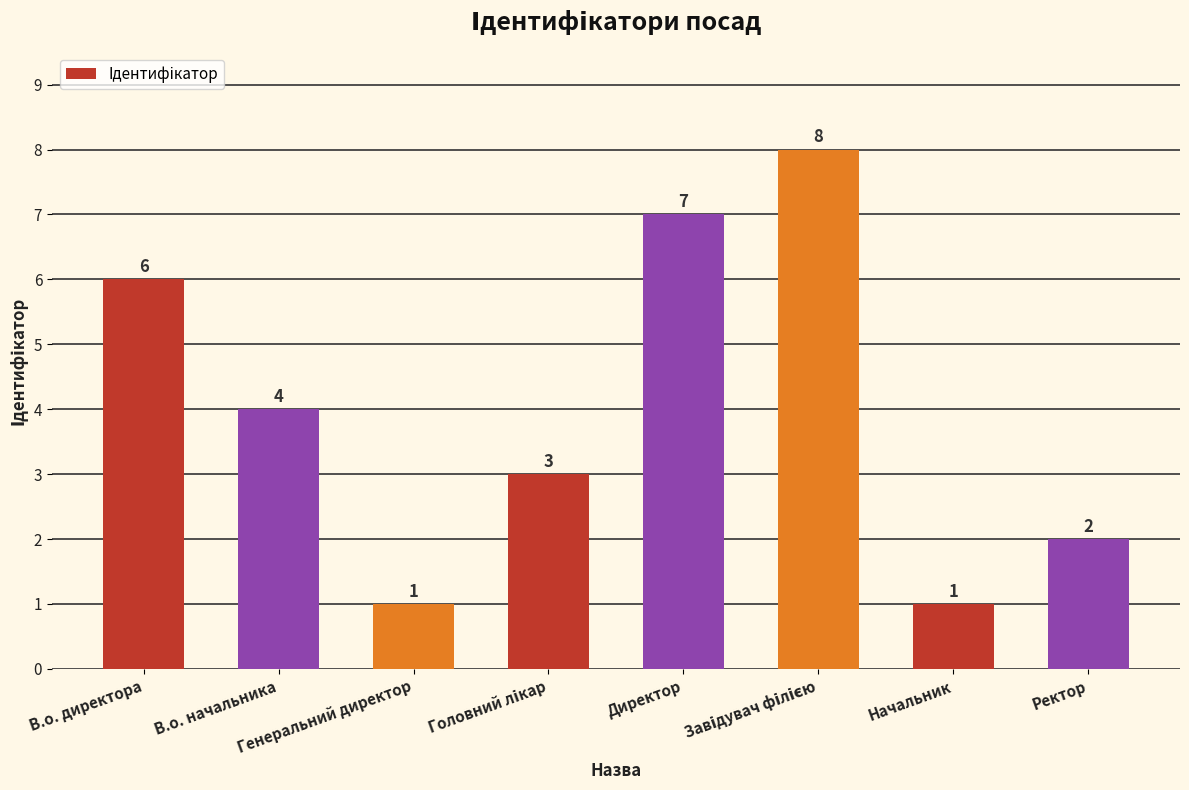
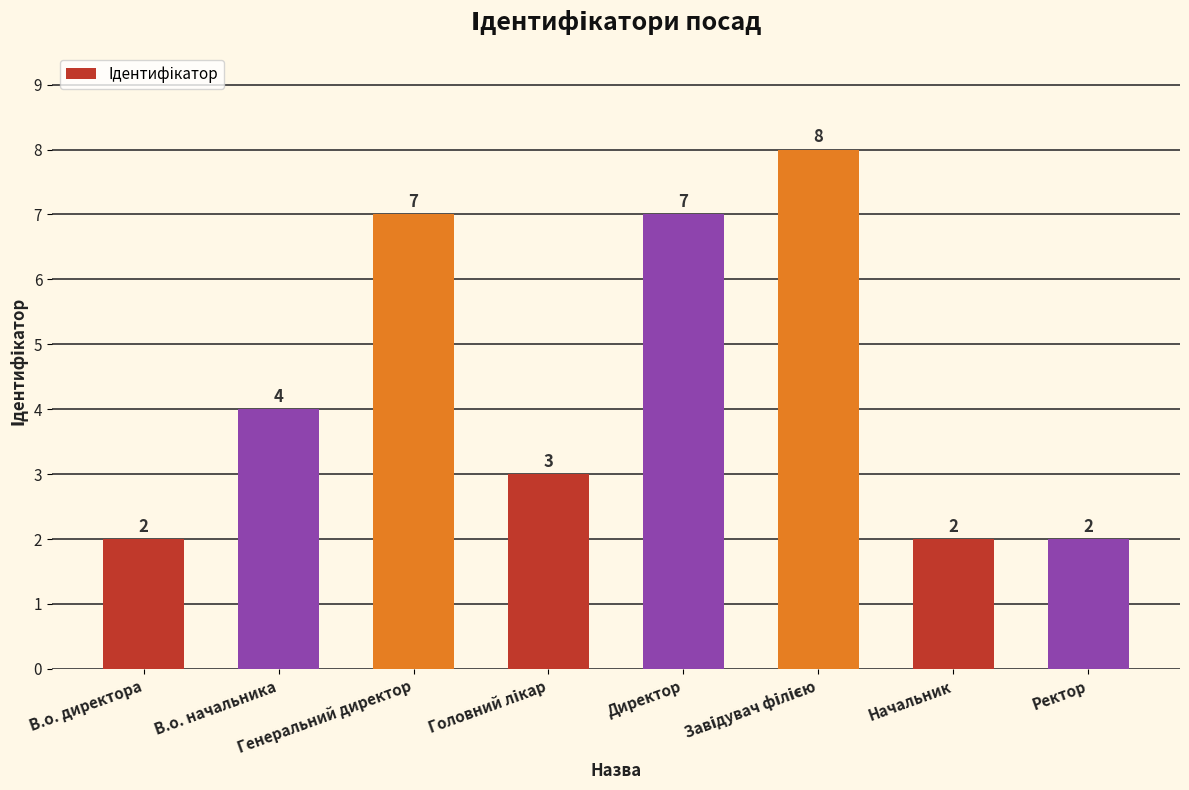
В.о. директора: 6 -> 2
Генеральний директор: 1 -> 7
Начальник: 1 -> 2
